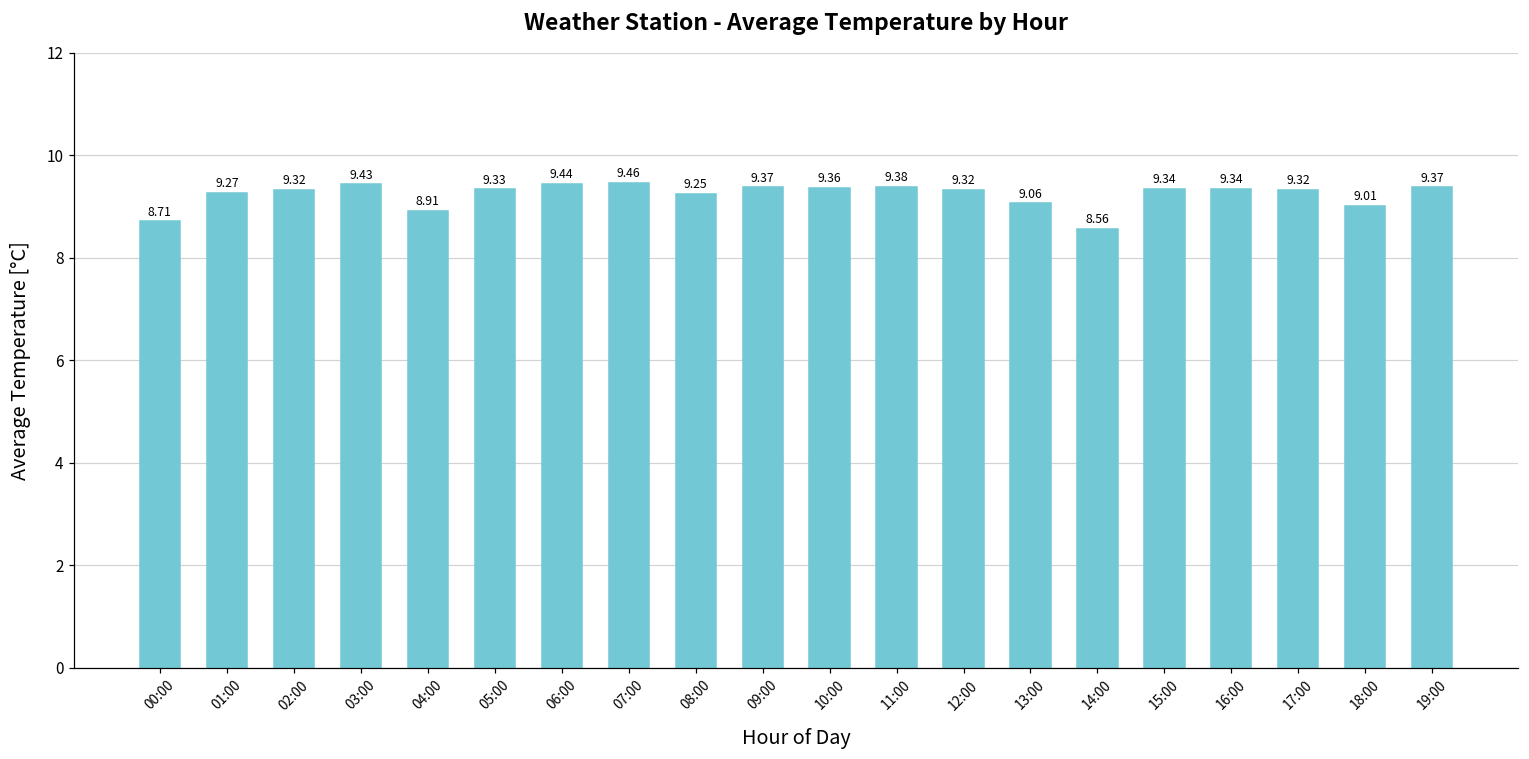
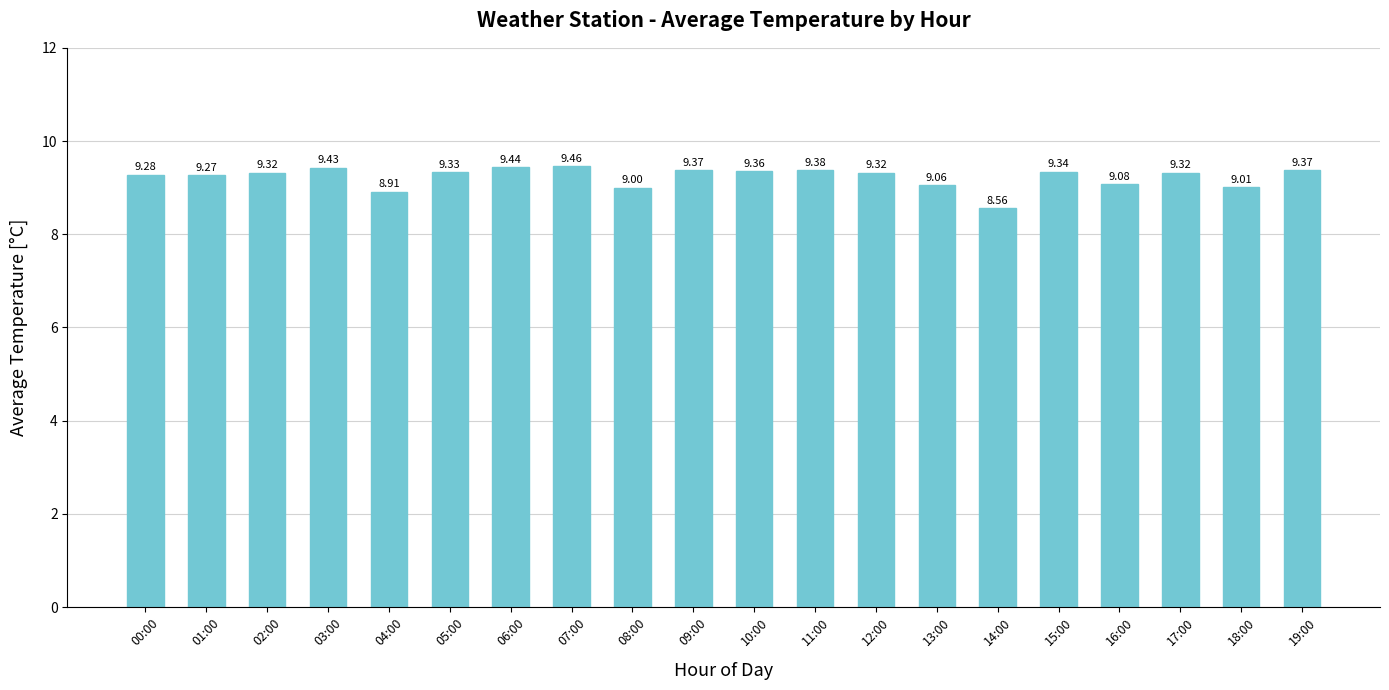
00:00: 8.71 -> 9.28
08:00: 9.25 -> 9.00
16:00: 9.34 -> 9.08
